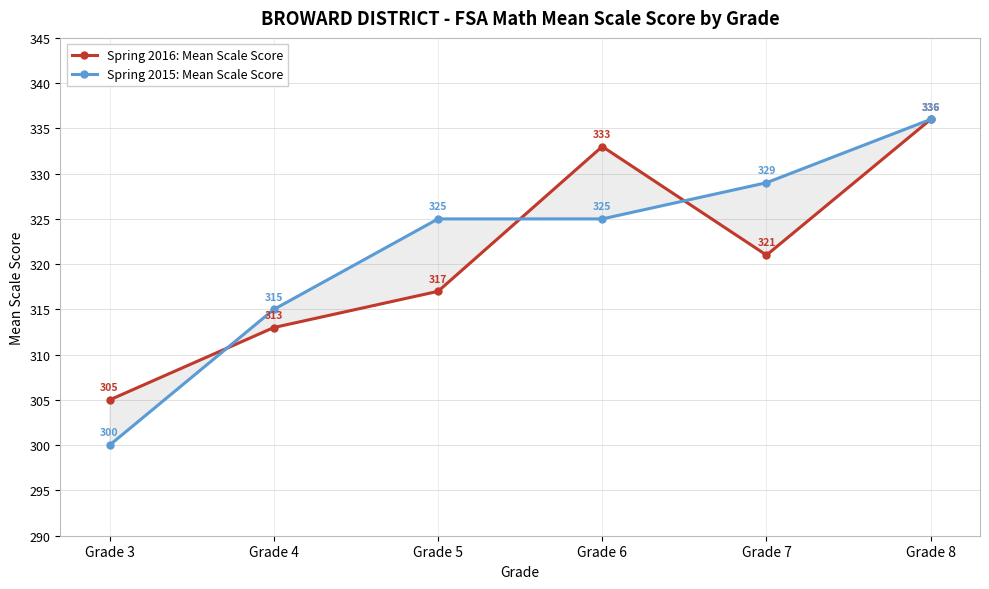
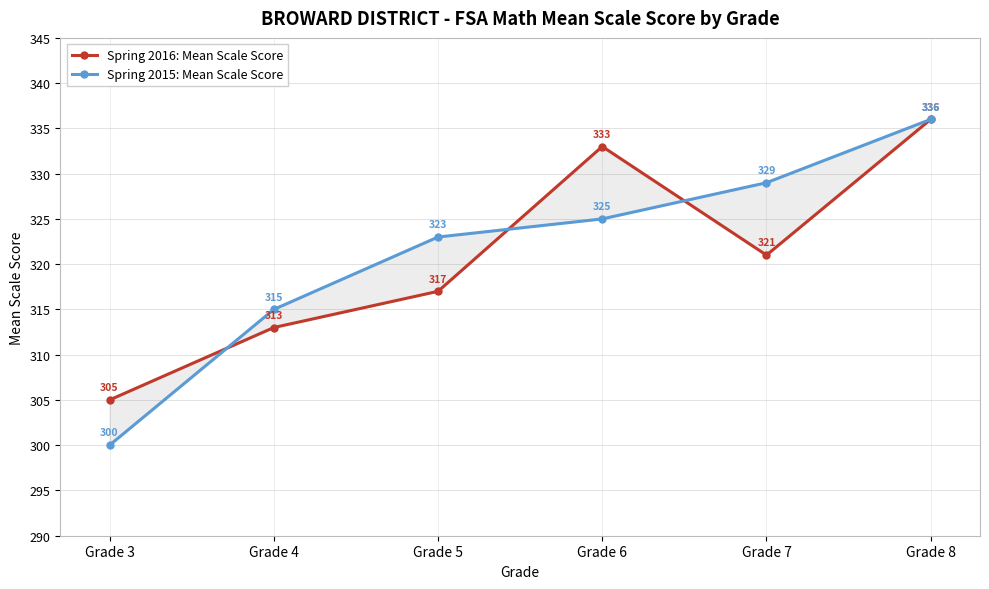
Spring 2015: Mean Scale Score, Grade 5: 325 -> 323
